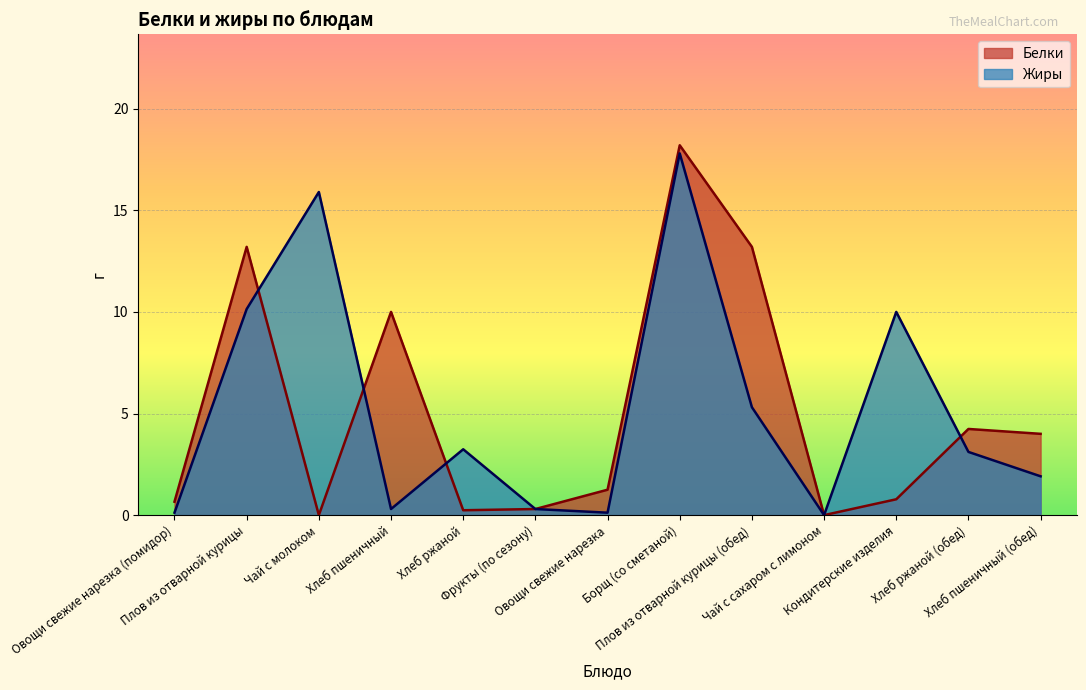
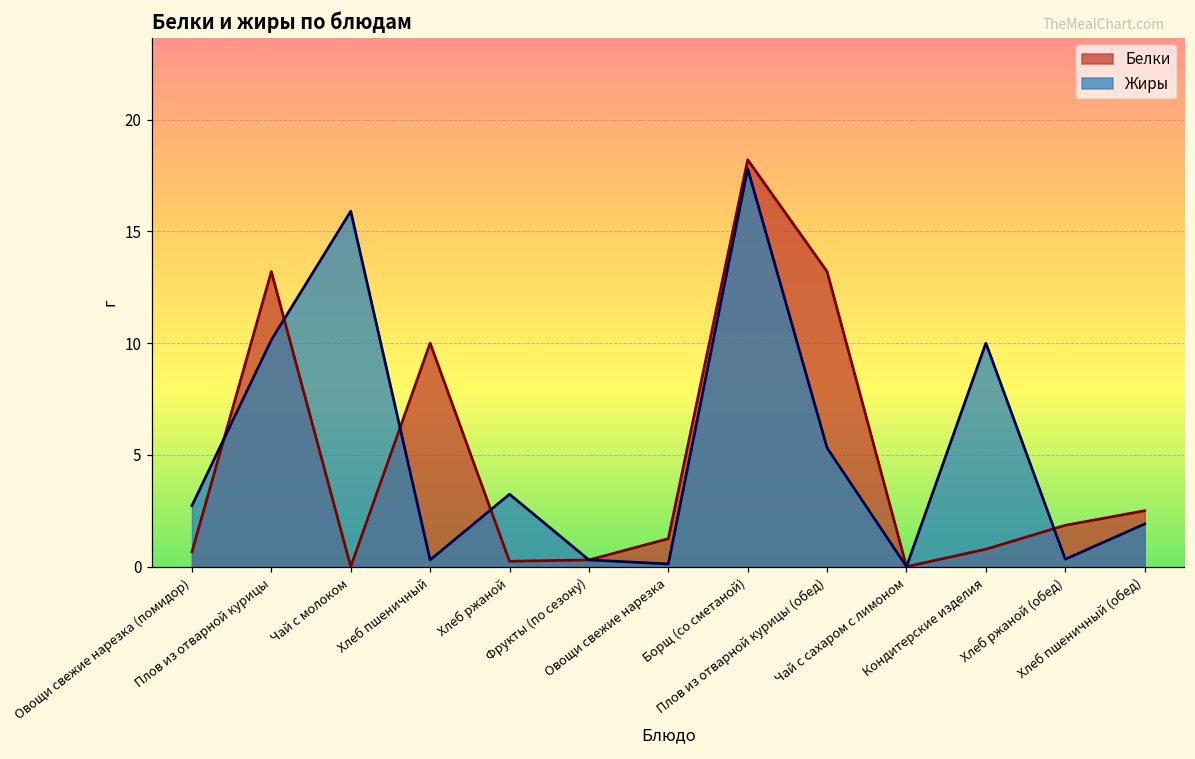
Жиры, Овощи свежие нарезка (помидор): 0.1 -> 2.7
Белки, Хлеб ржаной (обед): 4.2 -> 1.9
Жиры, Хлеб ржаной (обед): 3.1 -> 0.3
Белки, Хлеб пшеничный (обед): 4.0 -> 2.5
